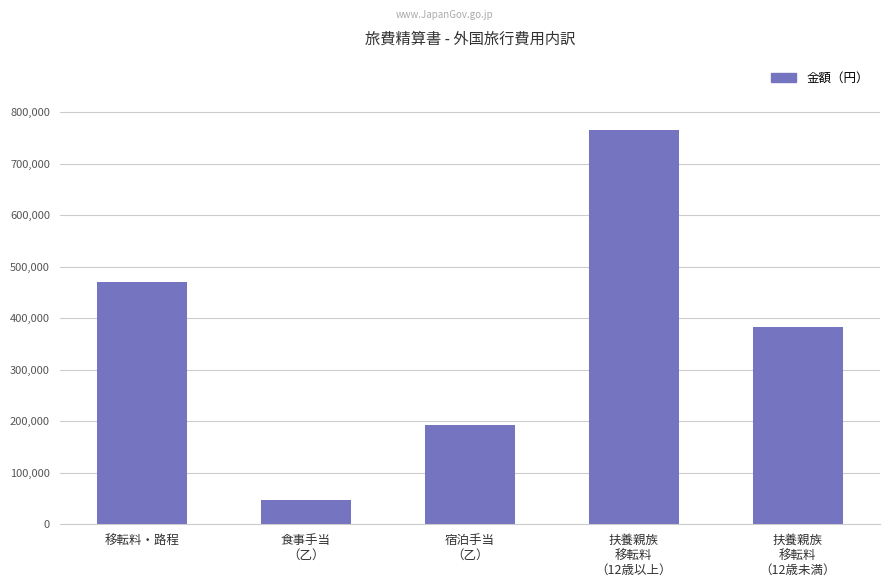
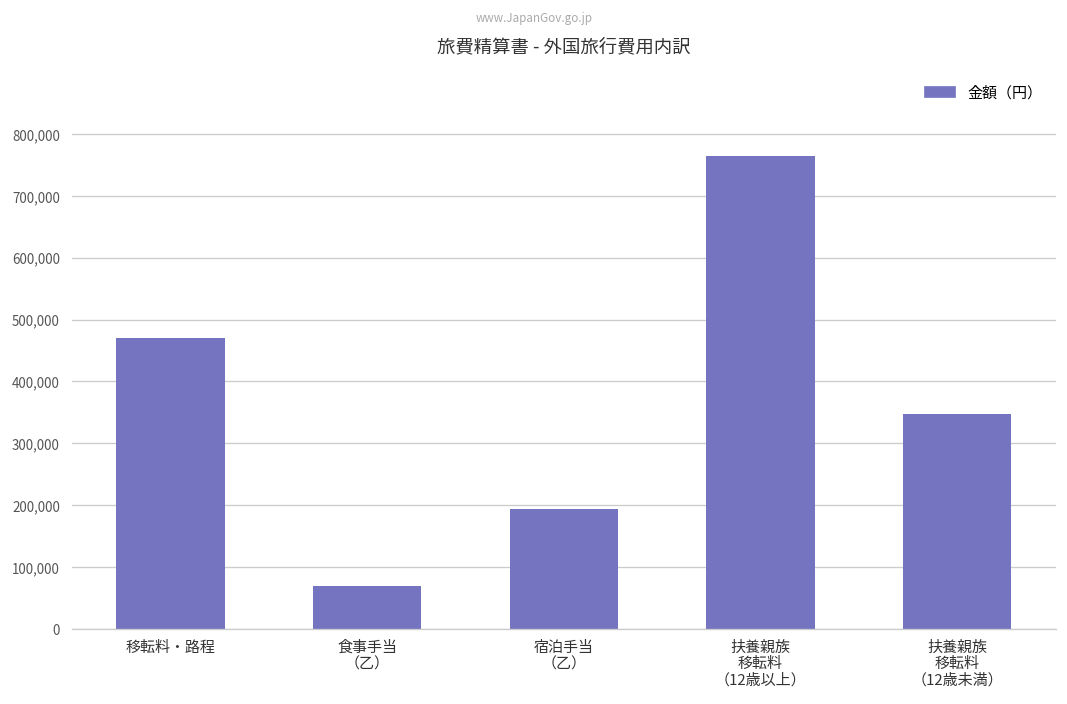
食事手当 （乙）: 50,000 -> 70,000
扶養親族 移転料 （12歳未満）: 380,000 -> 350,000
